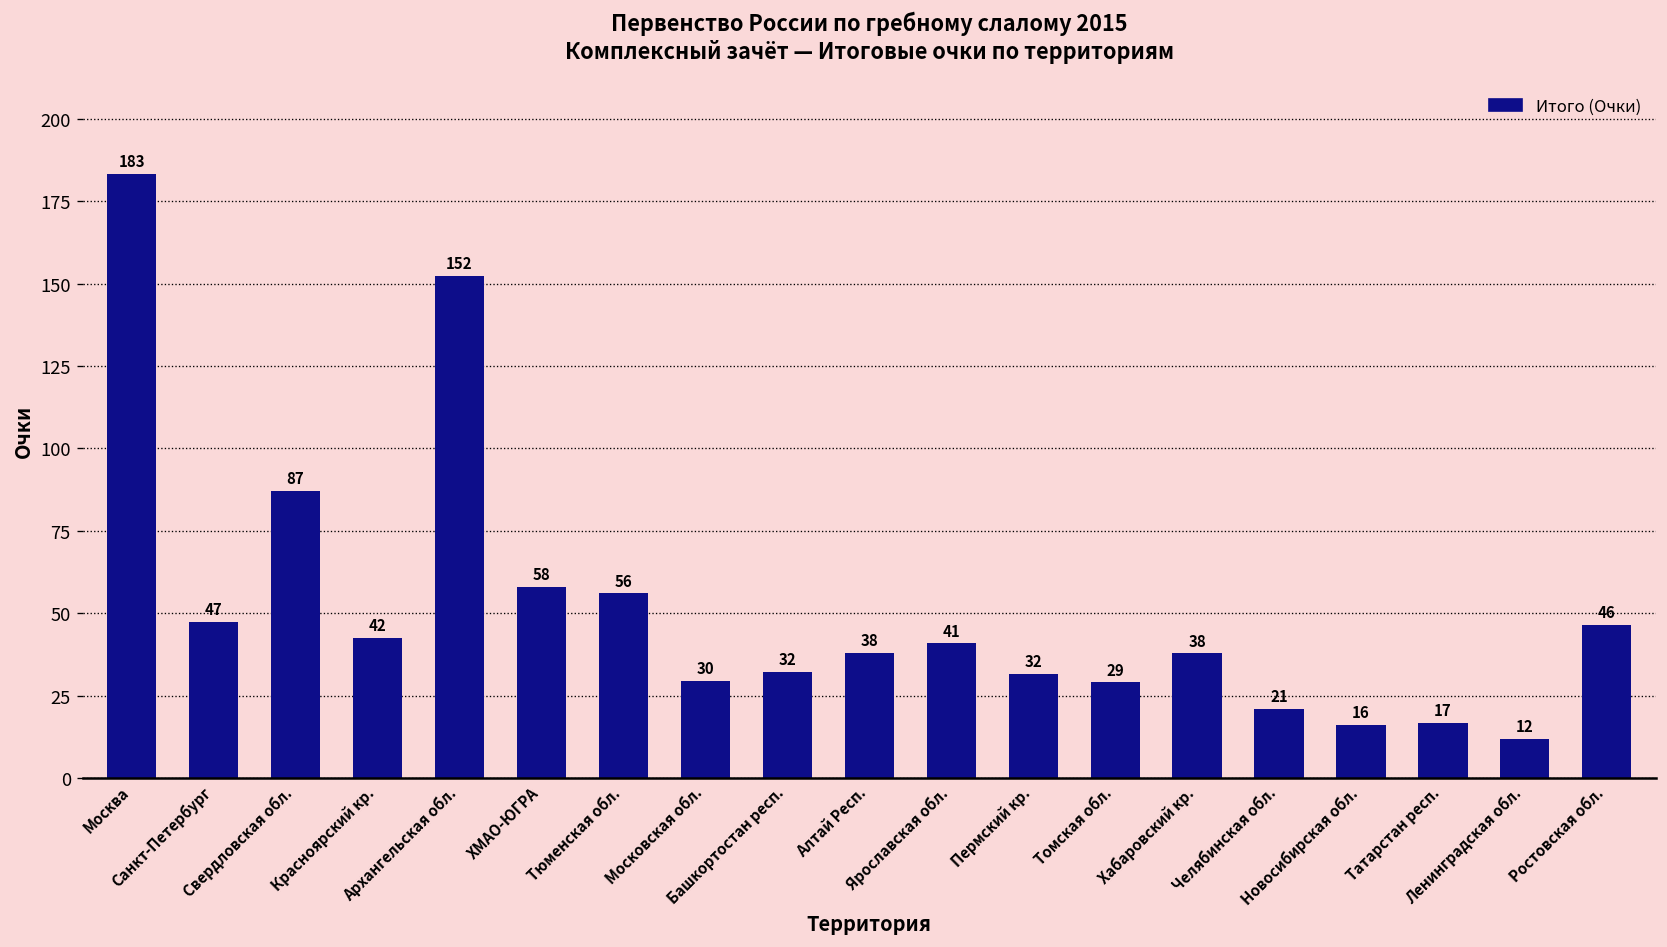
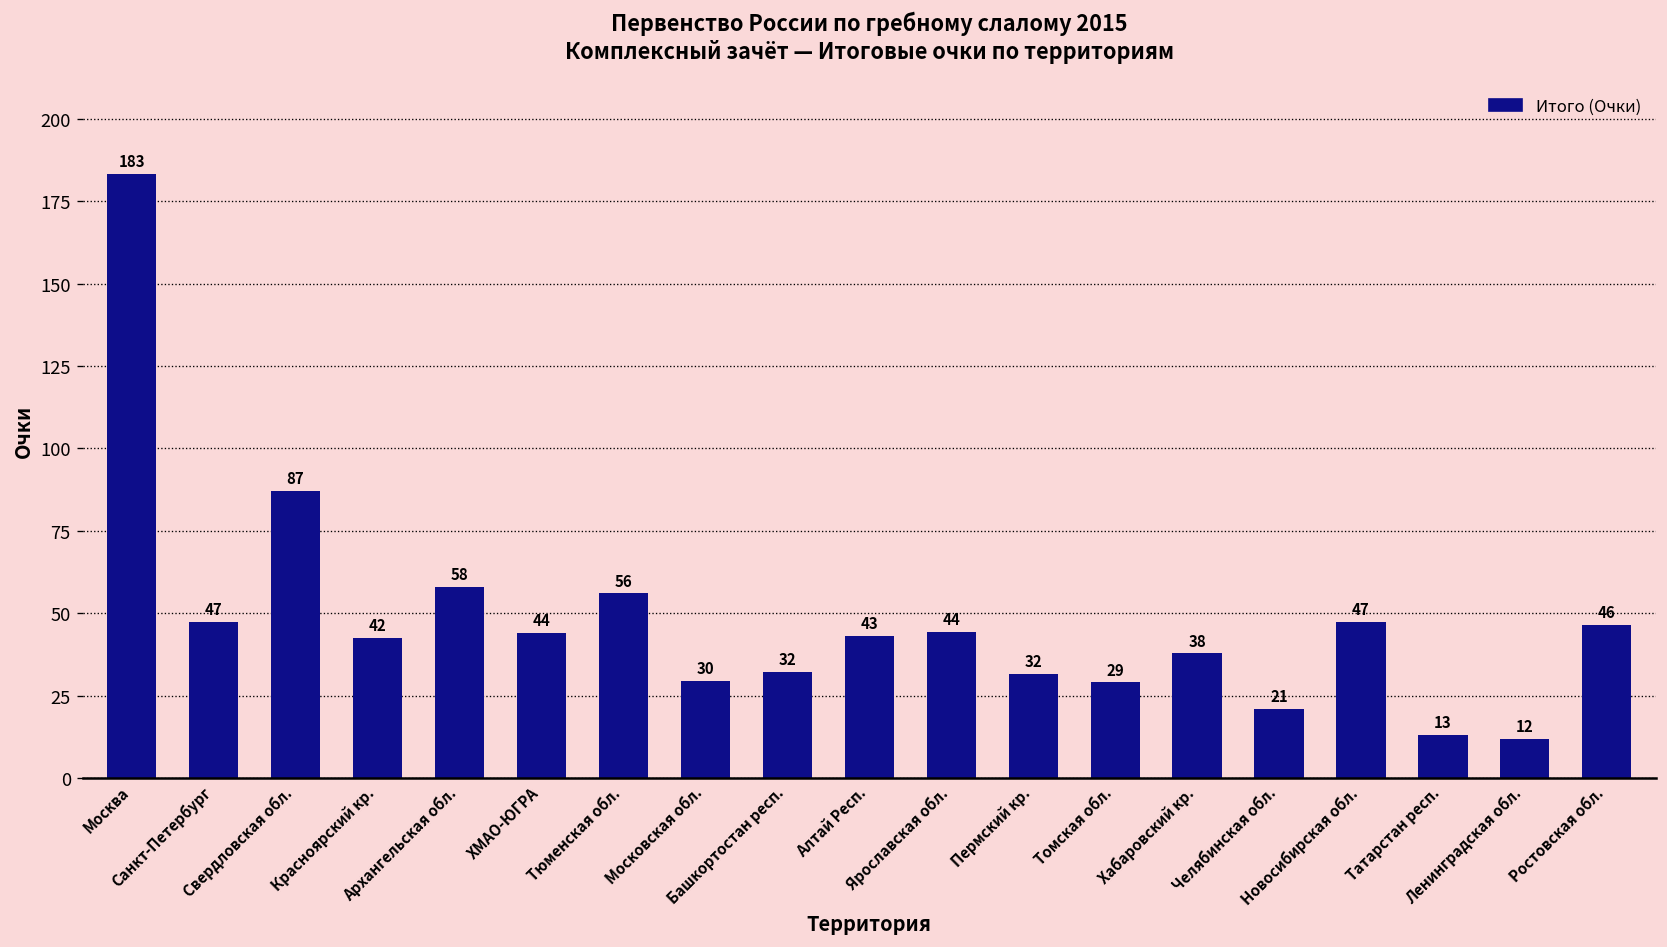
Архангельская обл.: 152 -> 58
ХМАО-ЮГРА: 58 -> 44
Алтай Респ.: 38 -> 43
Ярославская обл.: 41 -> 44
Новосибирская обл.: 16 -> 47
Татарстан респ.: 17 -> 13
